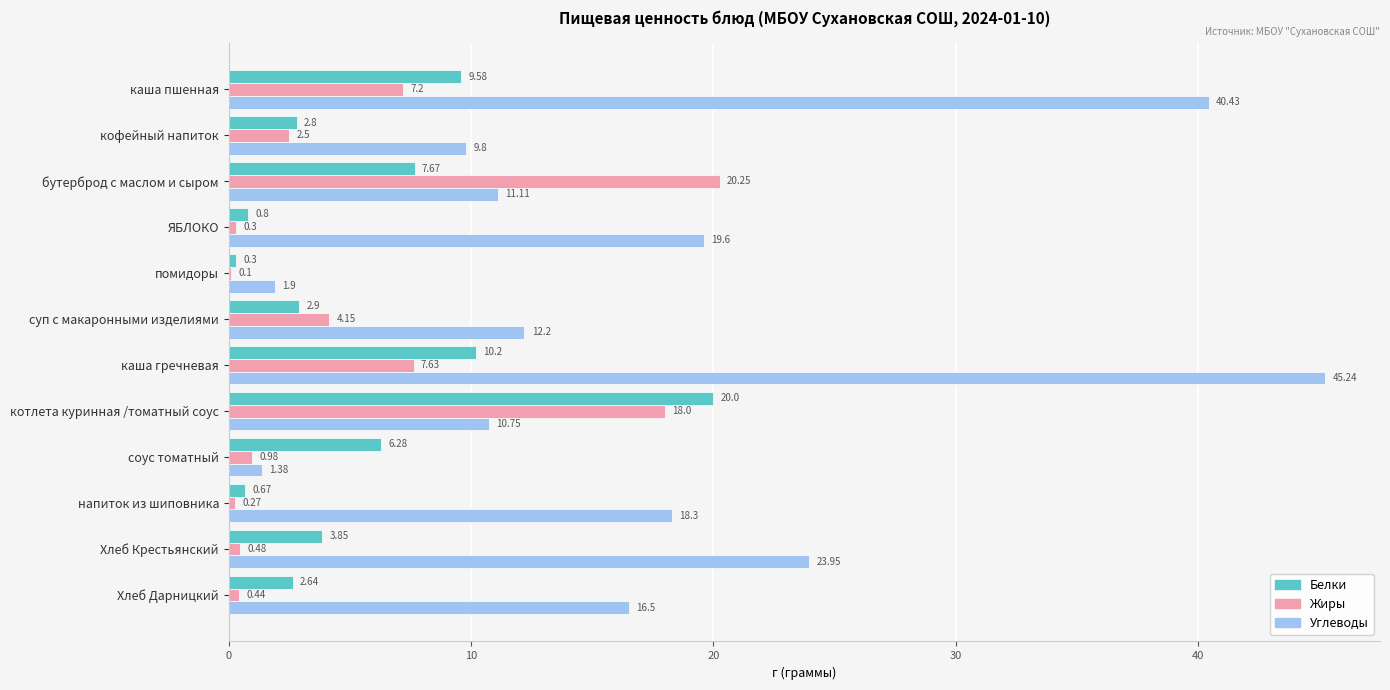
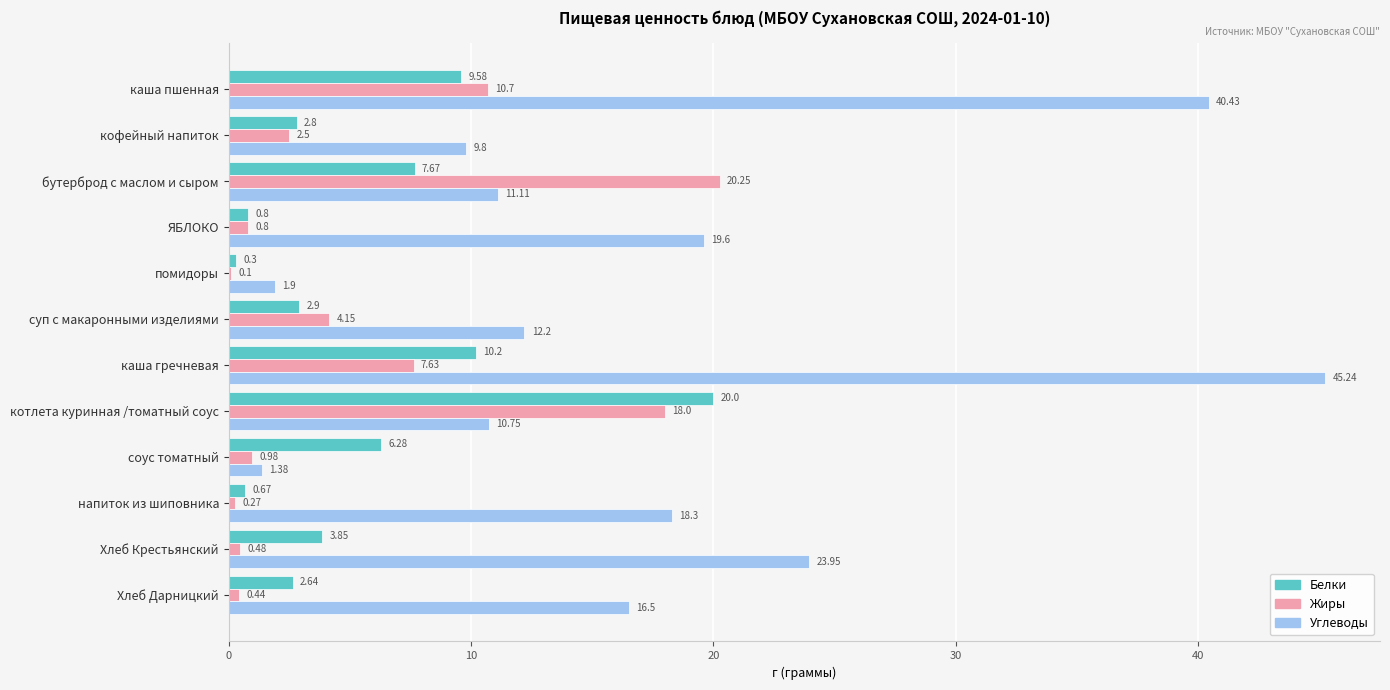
Жиры, каша пшенная: 7.2 -> 10.7
Жиры, ЯБЛОКО: 0.3 -> 0.8
